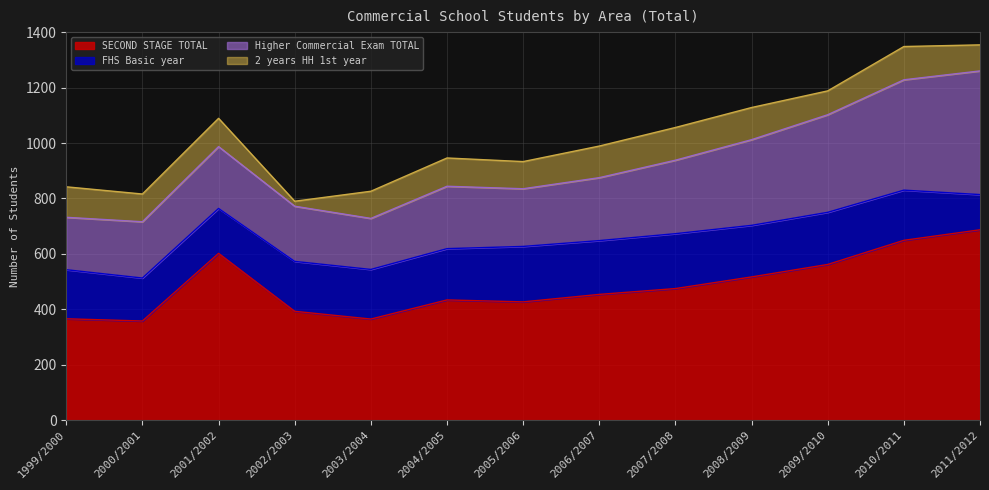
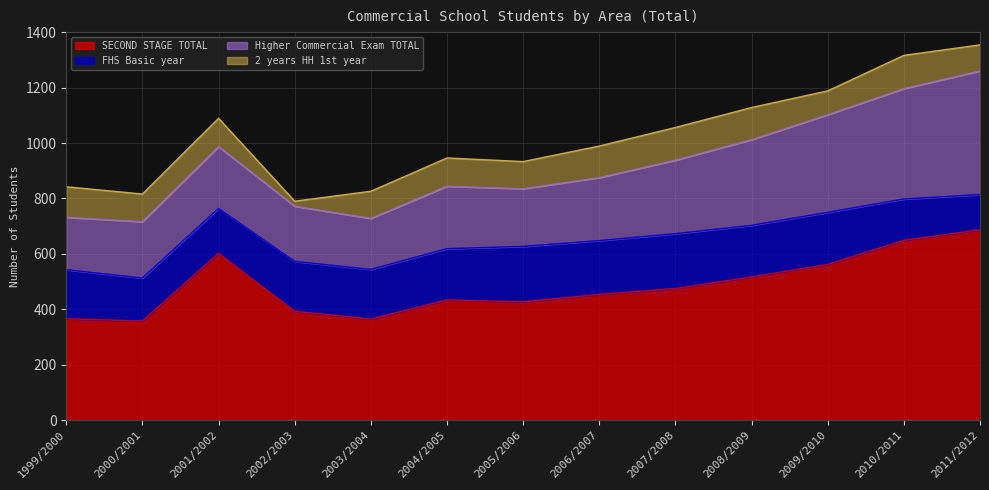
FHS Basic year, 2010/2011: 180 -> 150
